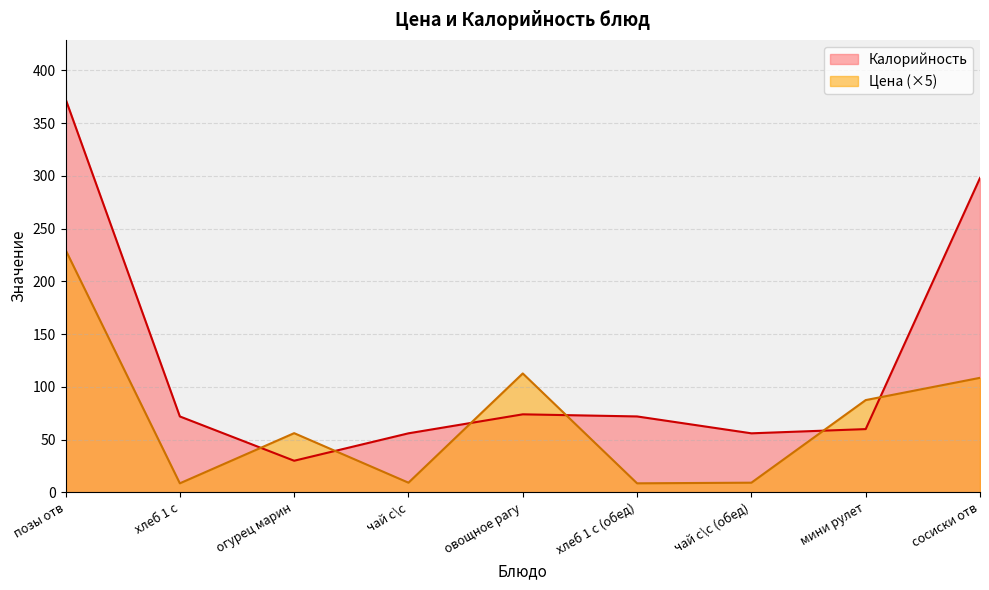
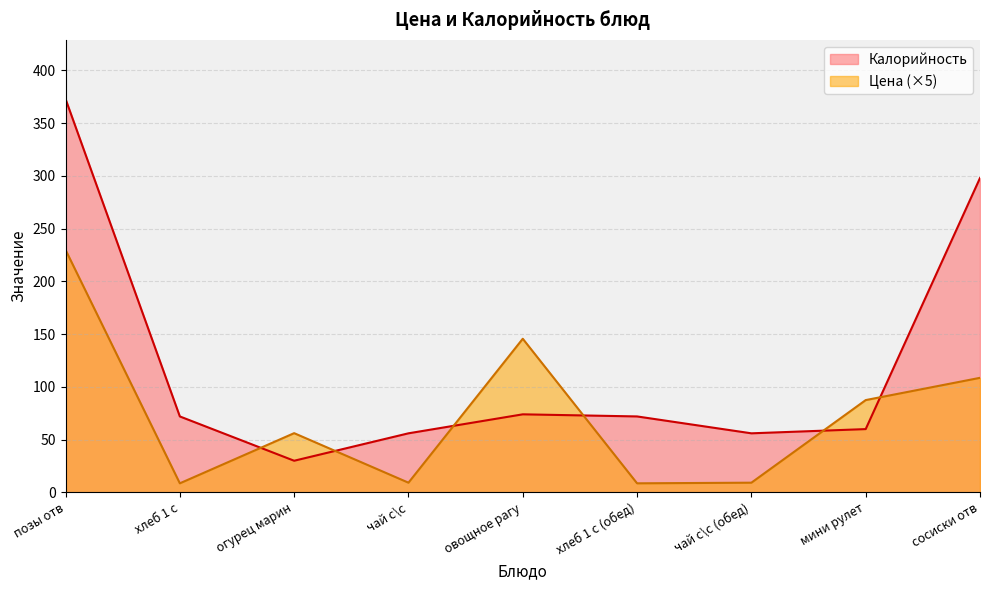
Цена (×5), овощное рагу: 113 -> 146
